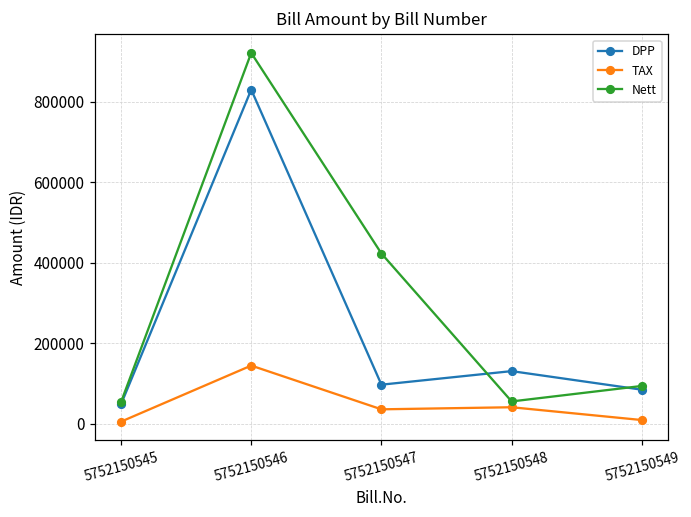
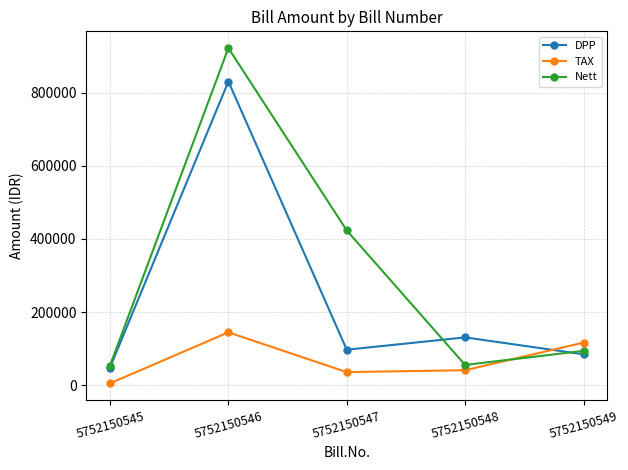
TAX, 5752150549: 10000 -> 120000
